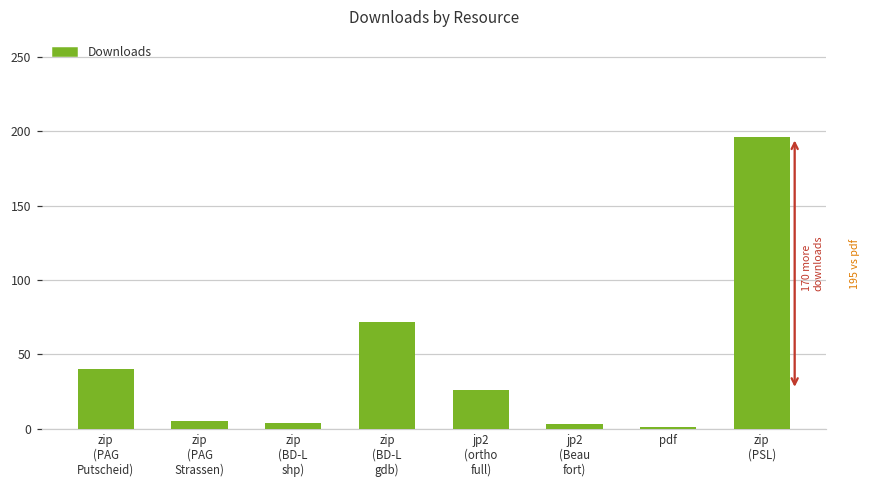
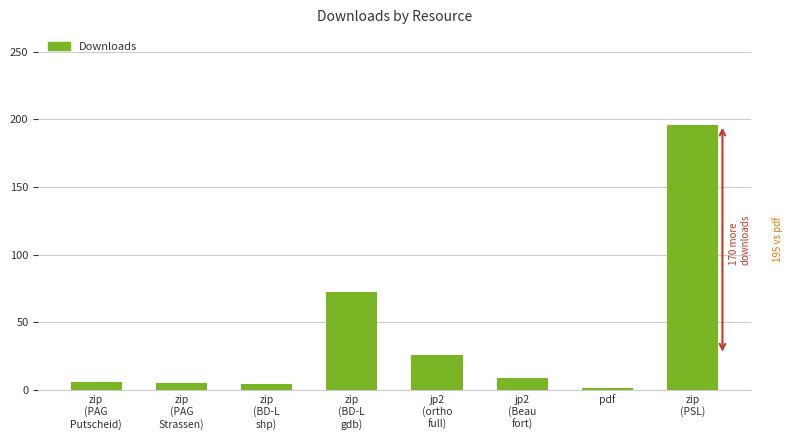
zip (PAG Putscheid): 40 -> 6
jp2 (Beau fort): 3 -> 9
